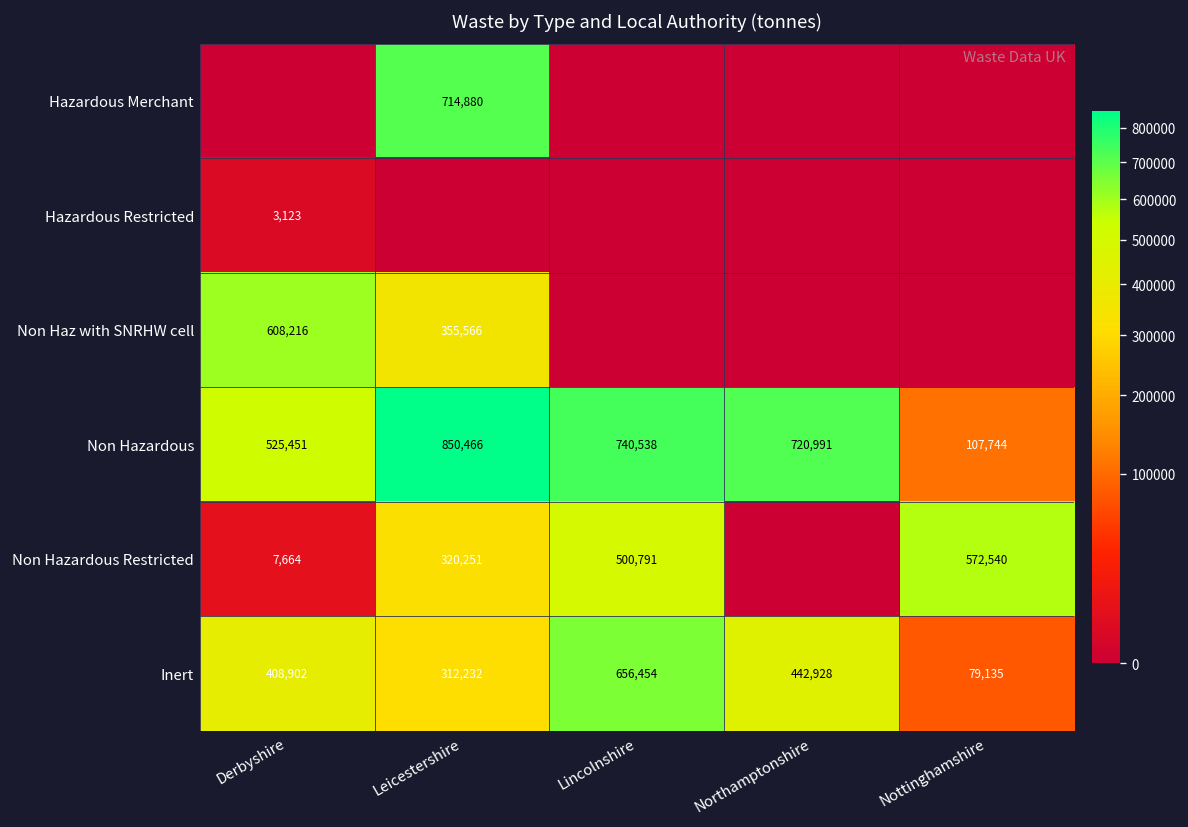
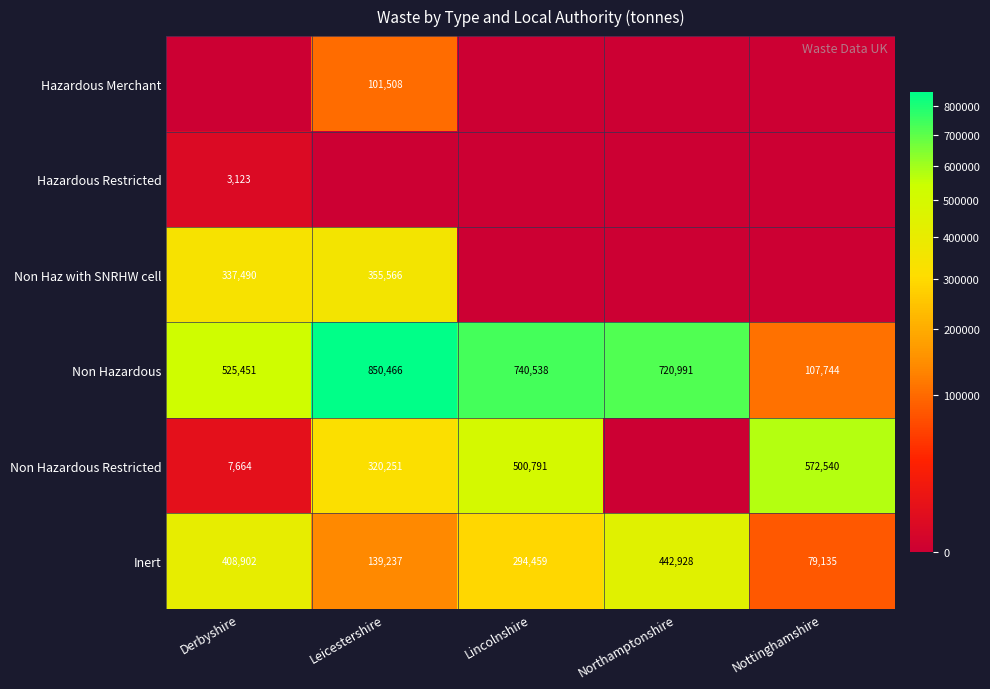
Hazardous Merchant, Leicestershire: 714,880 -> 101,508
Non Haz with SNRHW cell, Derbyshire: 608,216 -> 337,490
Inert, Leicestershire: 312,232 -> 139,237
Inert, Lincolnshire: 656,454 -> 294,459
